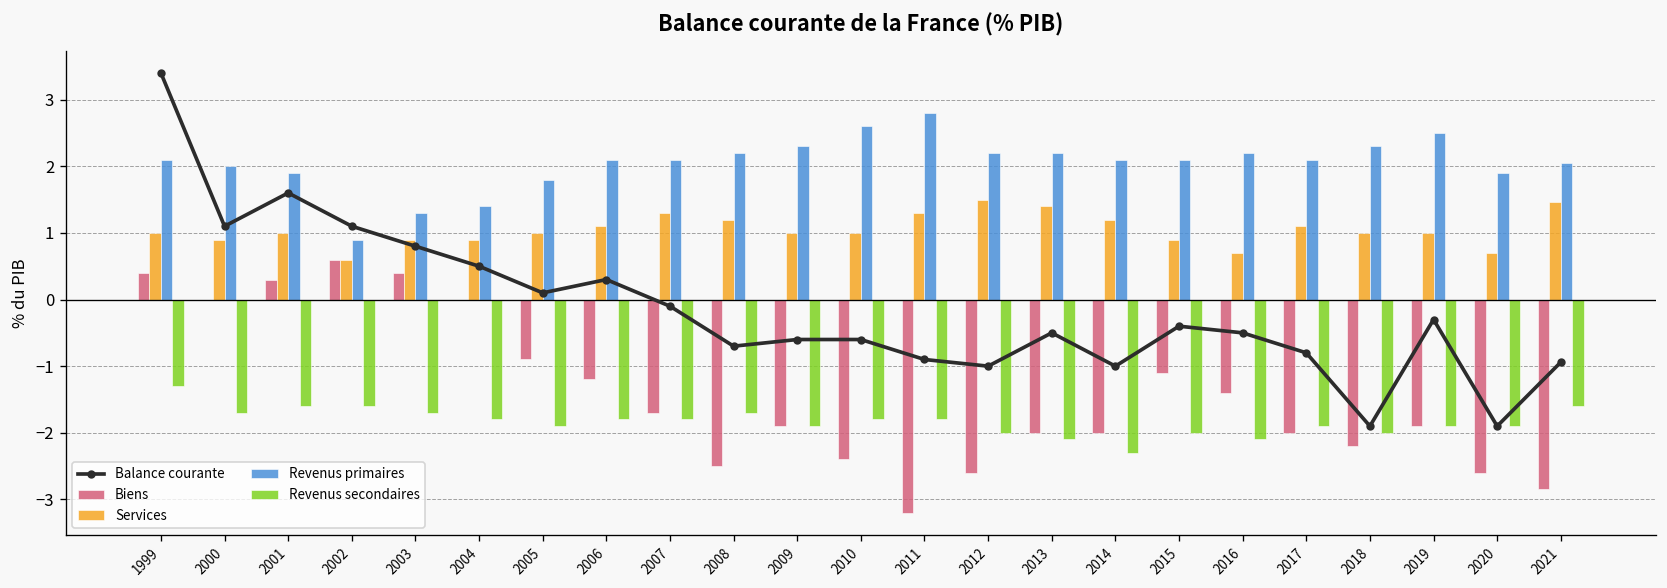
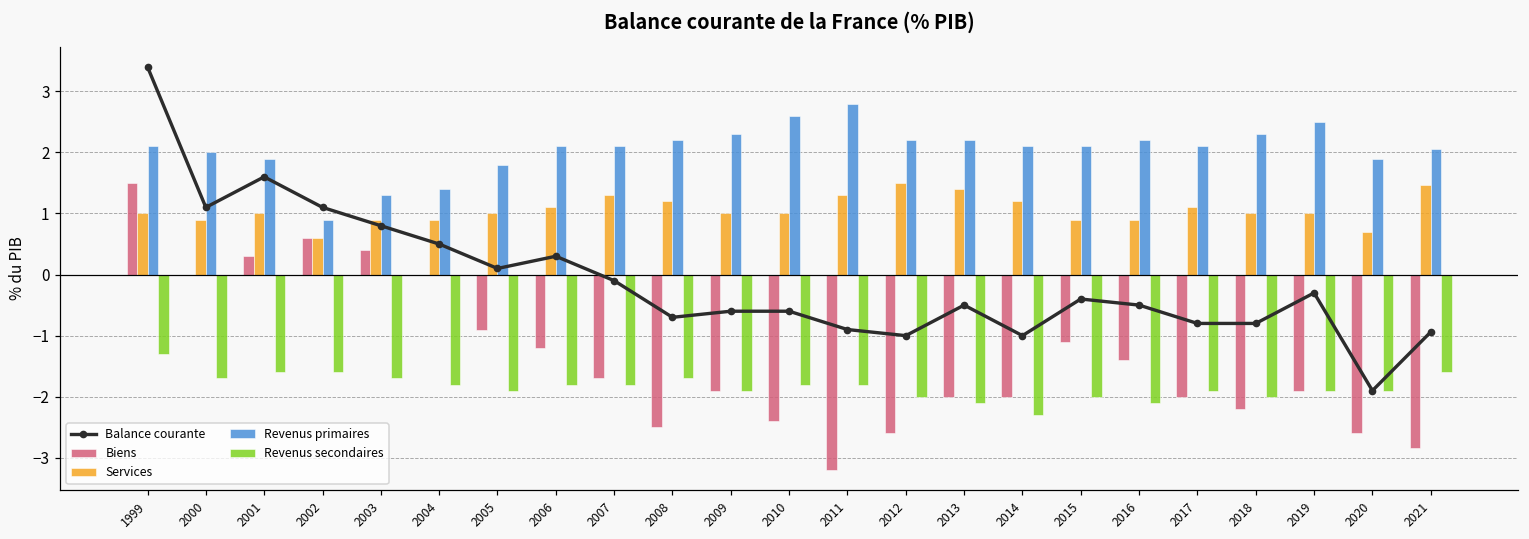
Biens, 1999: 0.4 -> 1.5
Services, 2016: 0.7 -> 0.9
Balance courante, 2018: -1.9 -> -0.8
